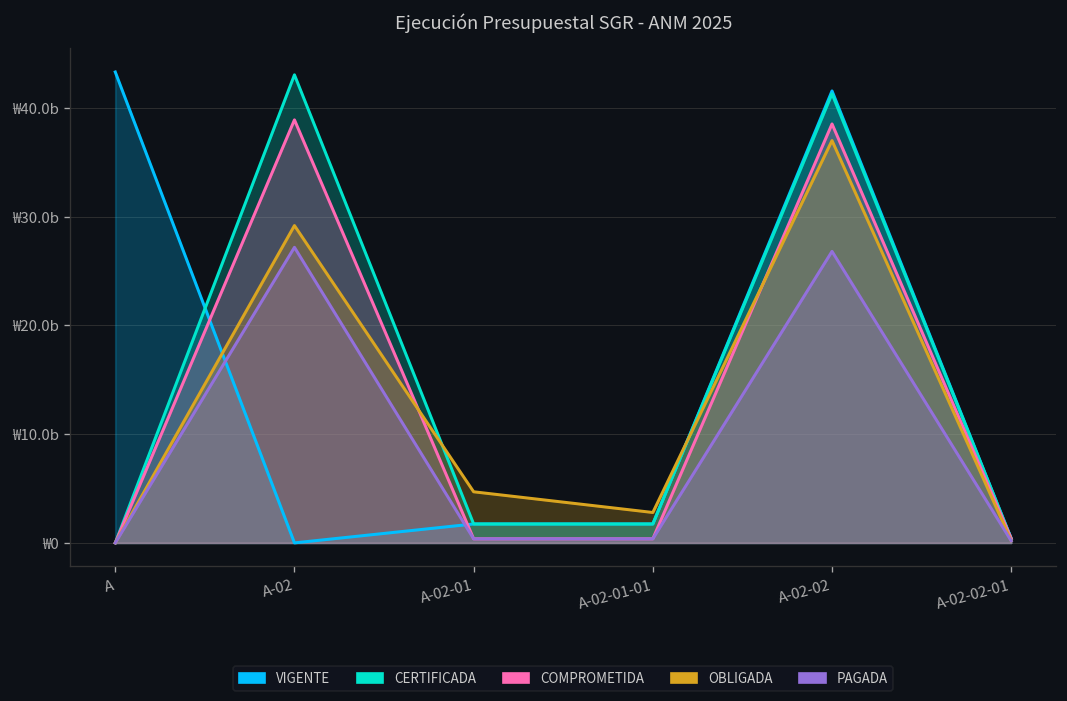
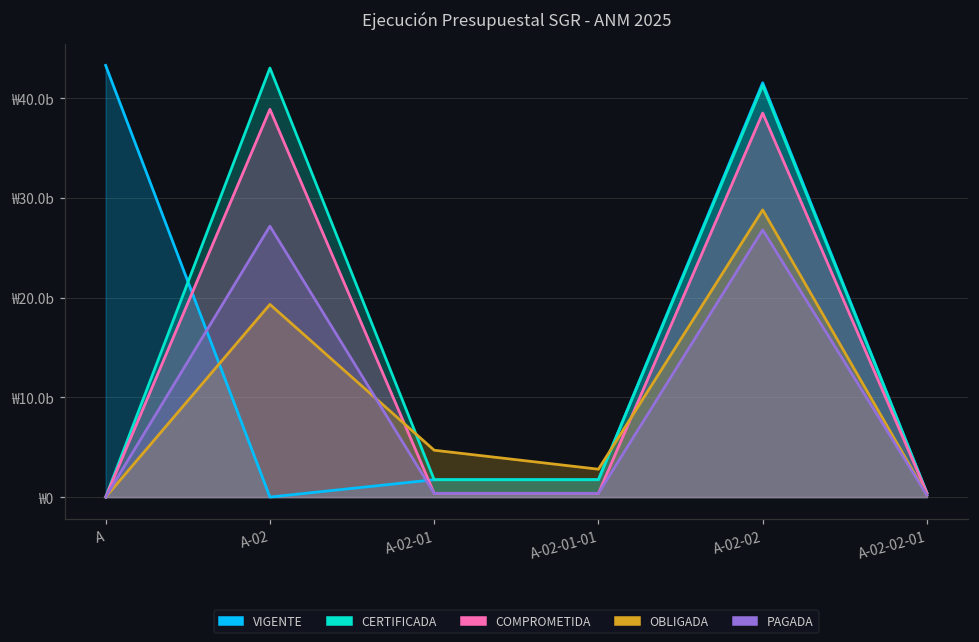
OBLIGADA, A-02: ₩29b -> ₩19b
OBLIGADA, A-02-02: ₩37b -> ₩29b
